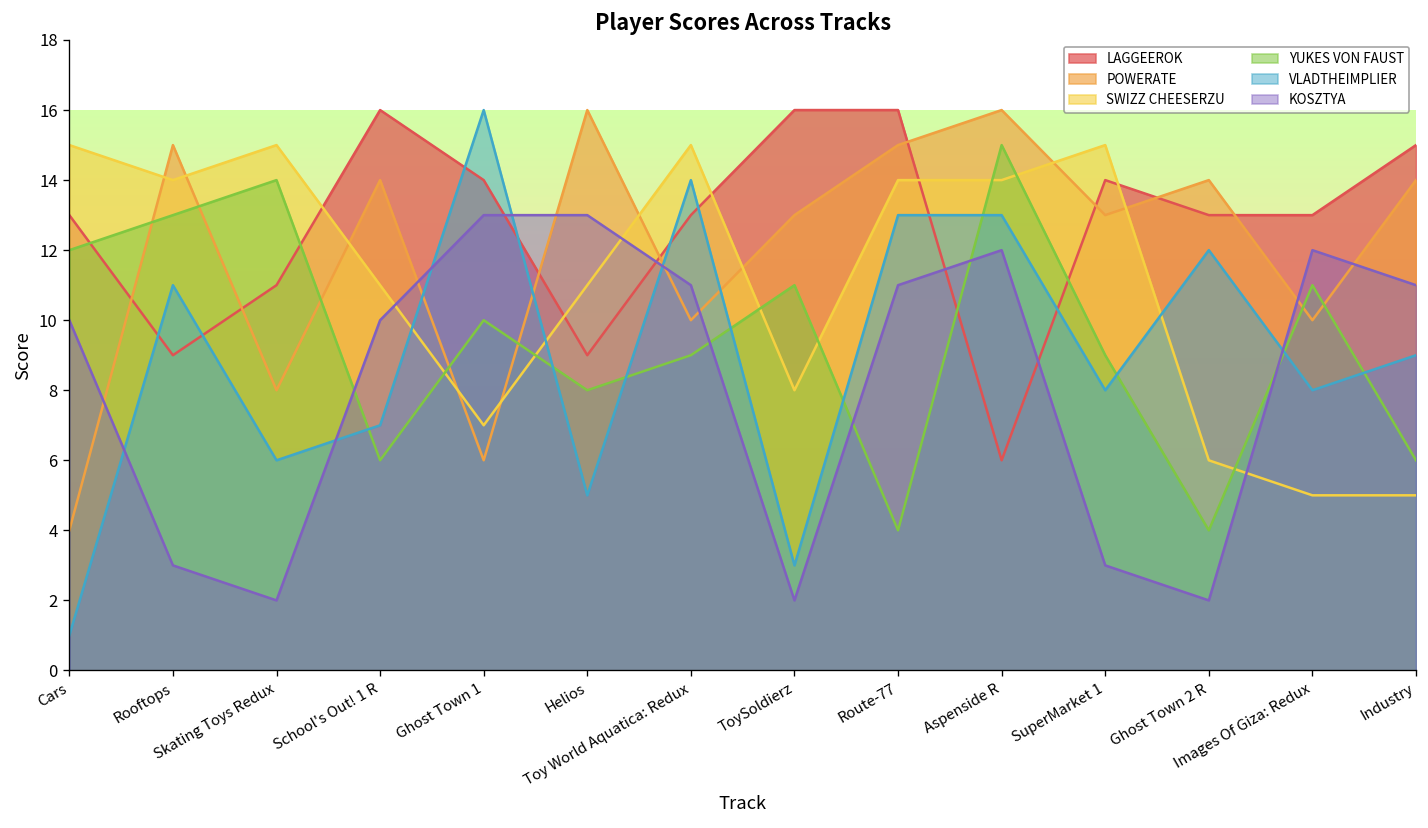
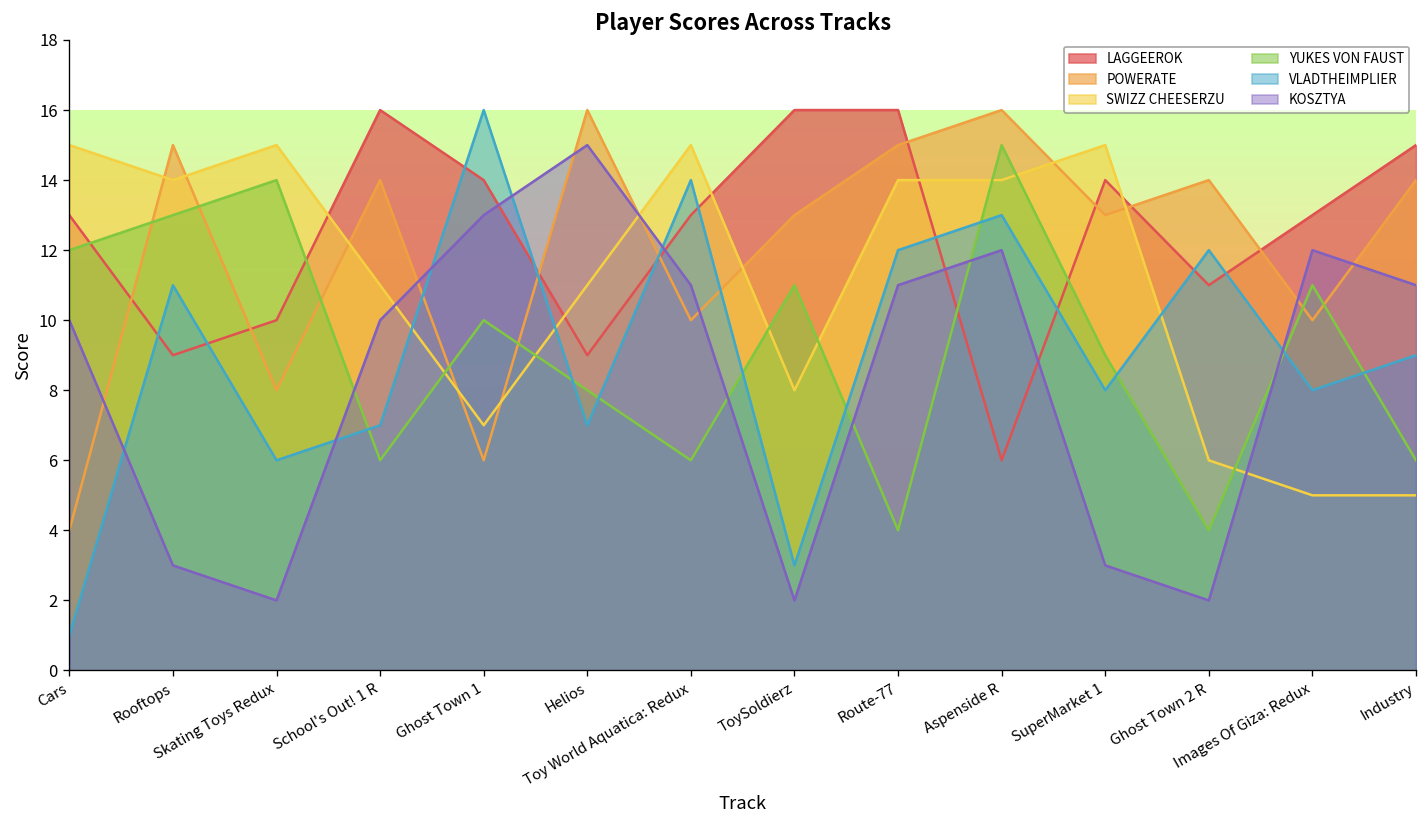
LAGGEEROK, Skating Toys Redux: 11 -> 10
VLADTHEIMPLIER, Helios: 5 -> 7
KOSZTYA, Helios: 13 -> 15
YUKES VON FAUST, Toy World Aquatica: Redux: 9 -> 6
VLADTHEIMPLIER, Route-77: 13 -> 12
LAGGEEROK, Ghost Town 2 R: 13 -> 11
